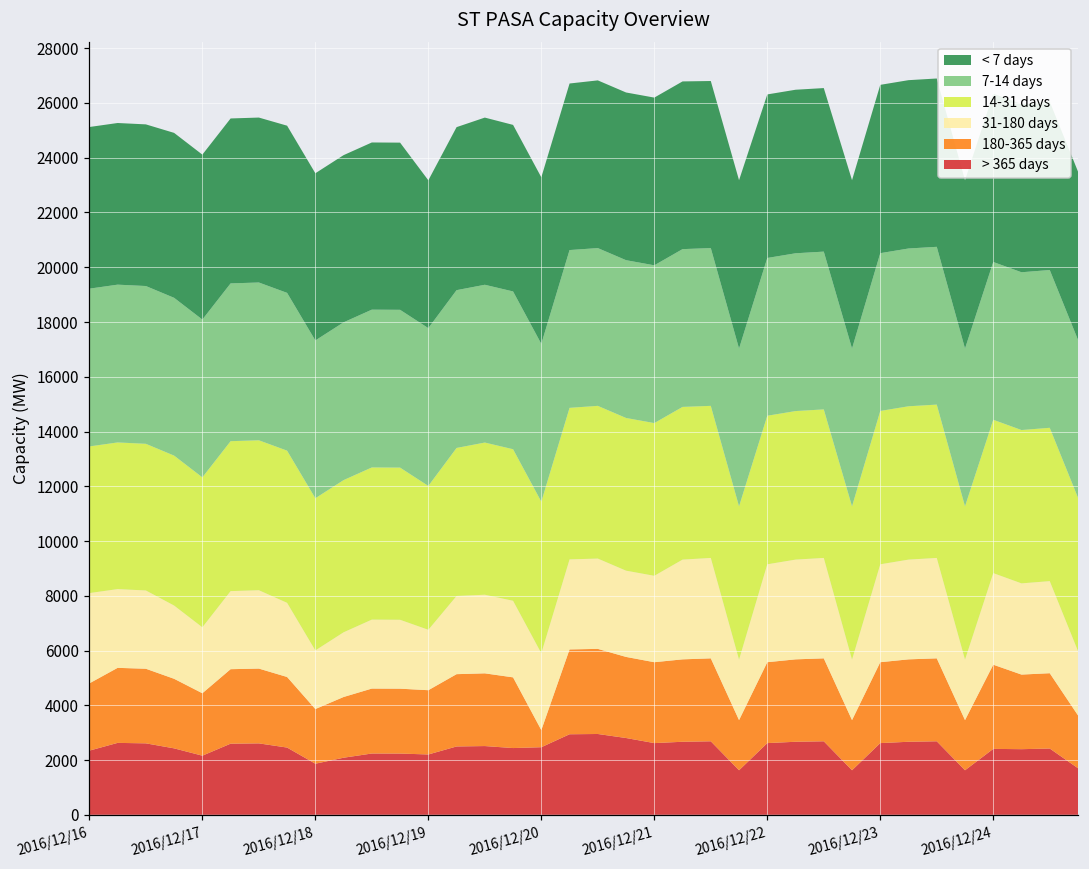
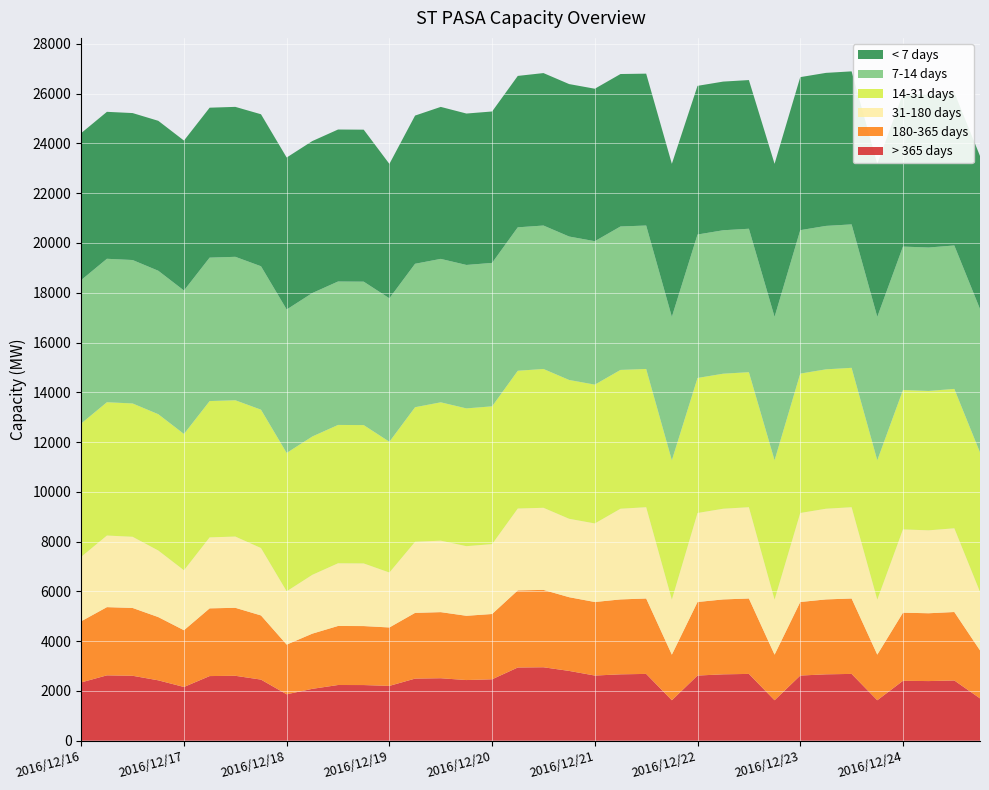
31-180 days, 2016/12/16: 3300 -> 2600
180-365 days, 2016/12/20: 600 -> 2600
180-365 days, 2016/12/24: 3100 -> 2700
